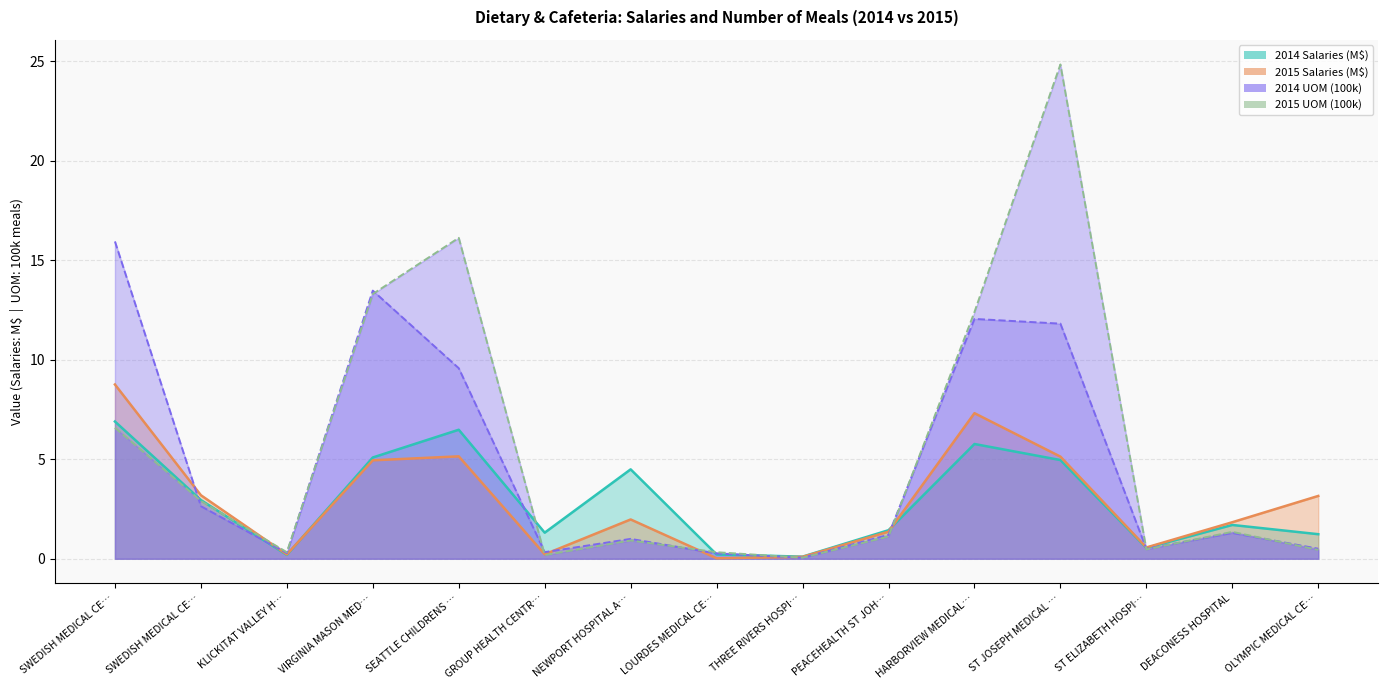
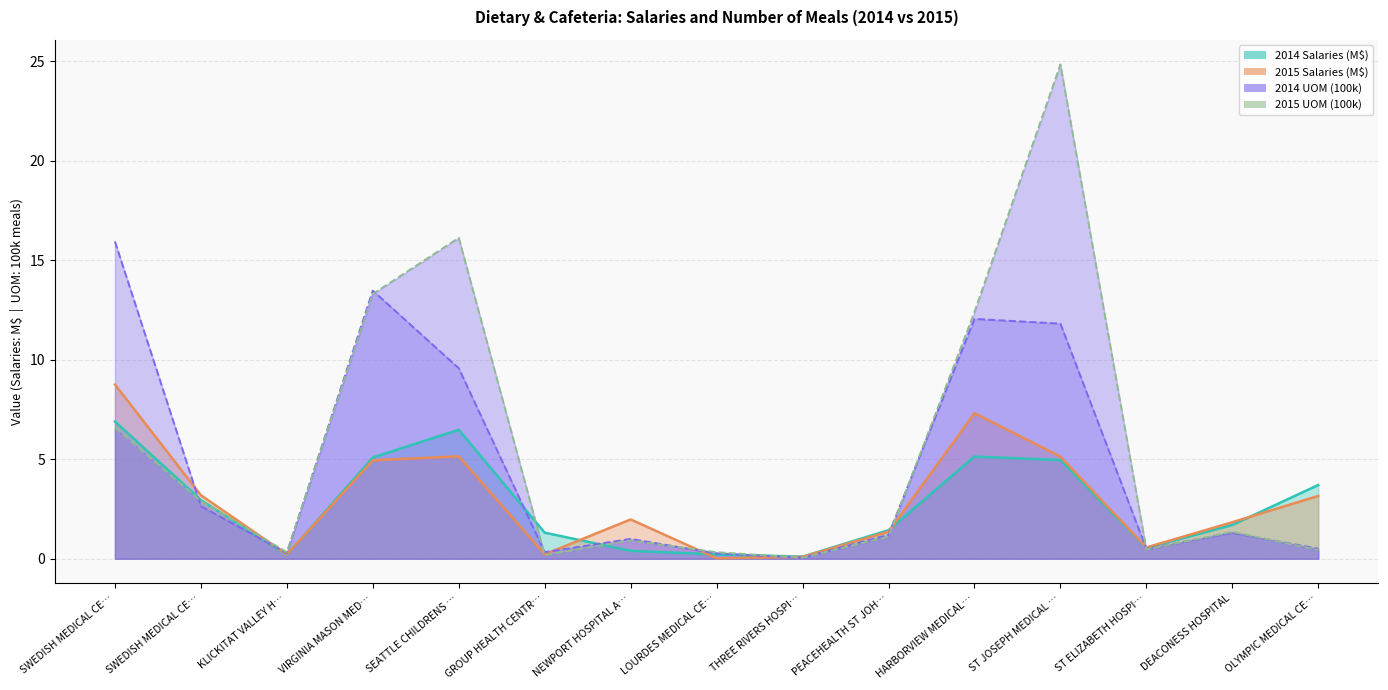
2014 Salaries (M$), NEWPORT HOSPITAL A…: 4.5 -> 0.4
2014 Salaries (M$), HARBORVIEW MEDICAL…: 5.8 -> 5.1
2014 Salaries (M$), OLYMPIC MEDICAL CE…: 1.2 -> 3.7
